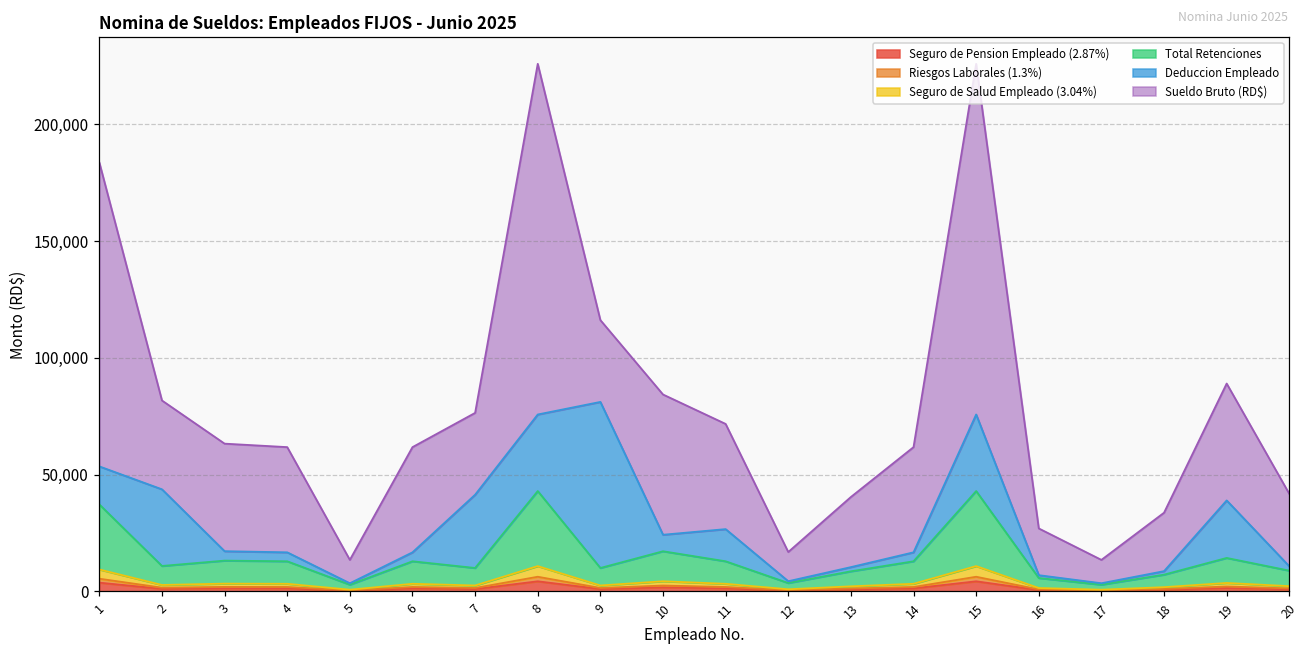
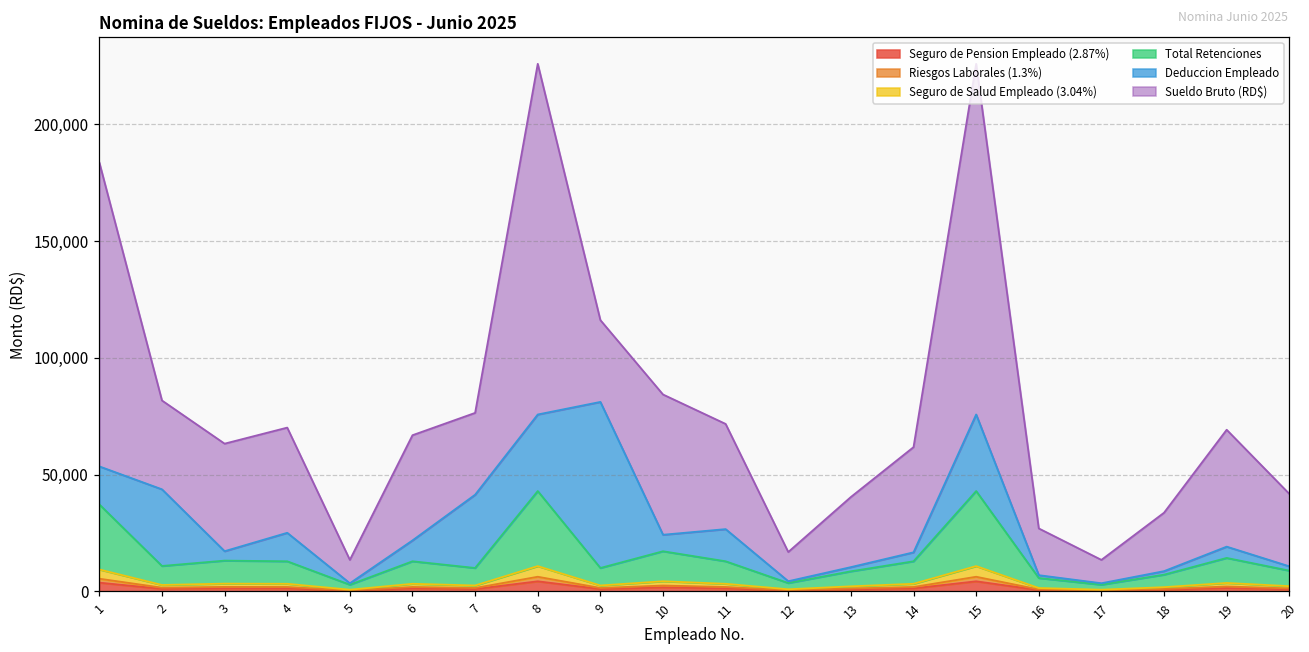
Deduccion Empleado, 4: 4,000 -> 12,000
Deduccion Empleado, 6: 4,000 -> 9,000
Deduccion Empleado, 19: 25,000 -> 5,000
